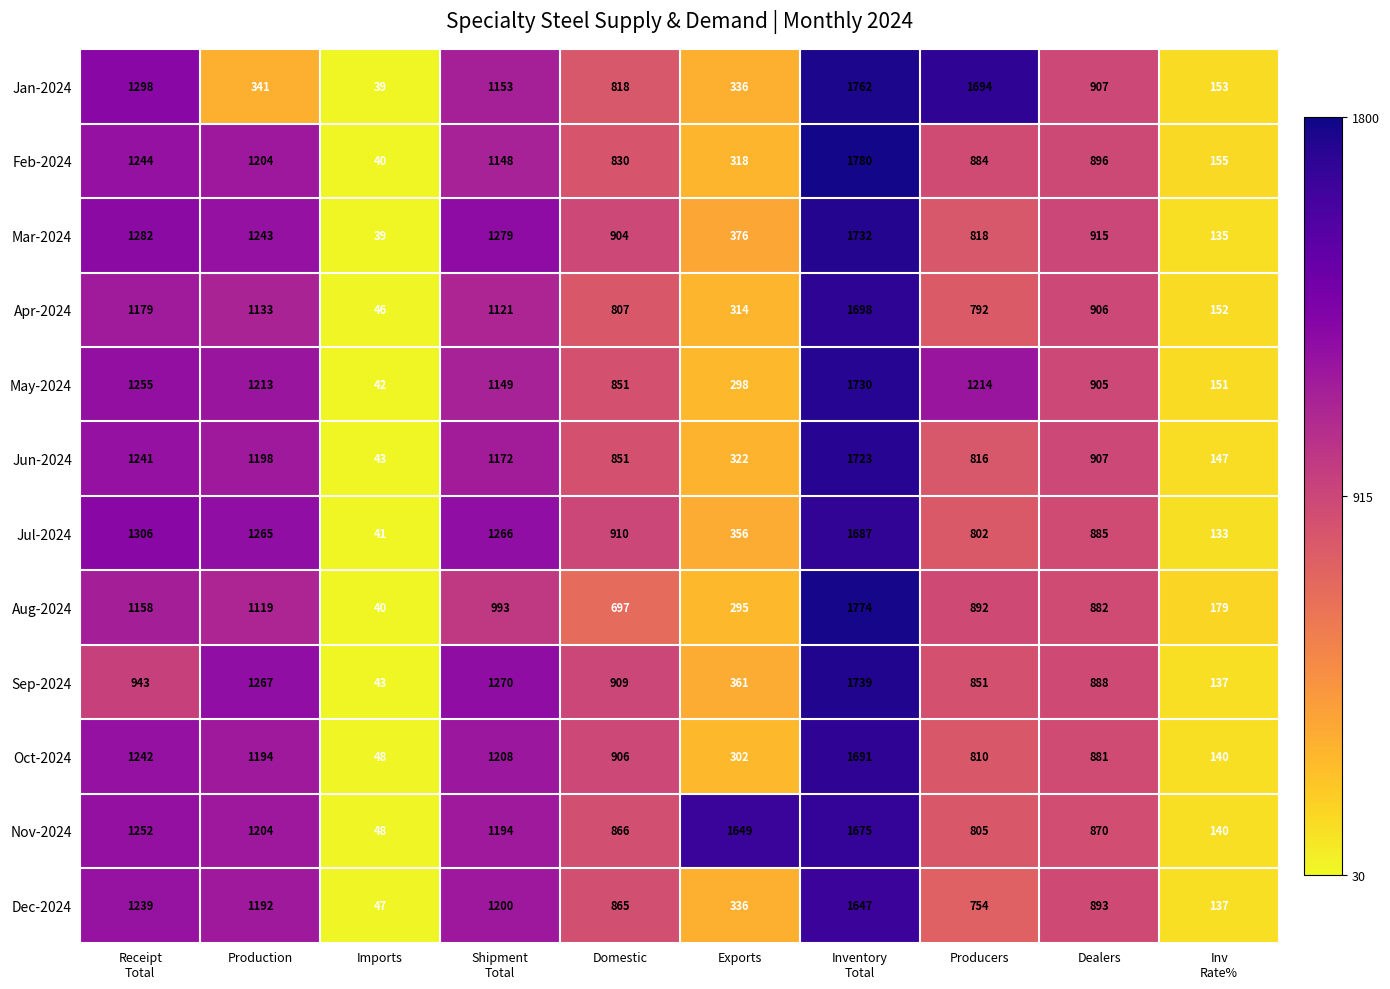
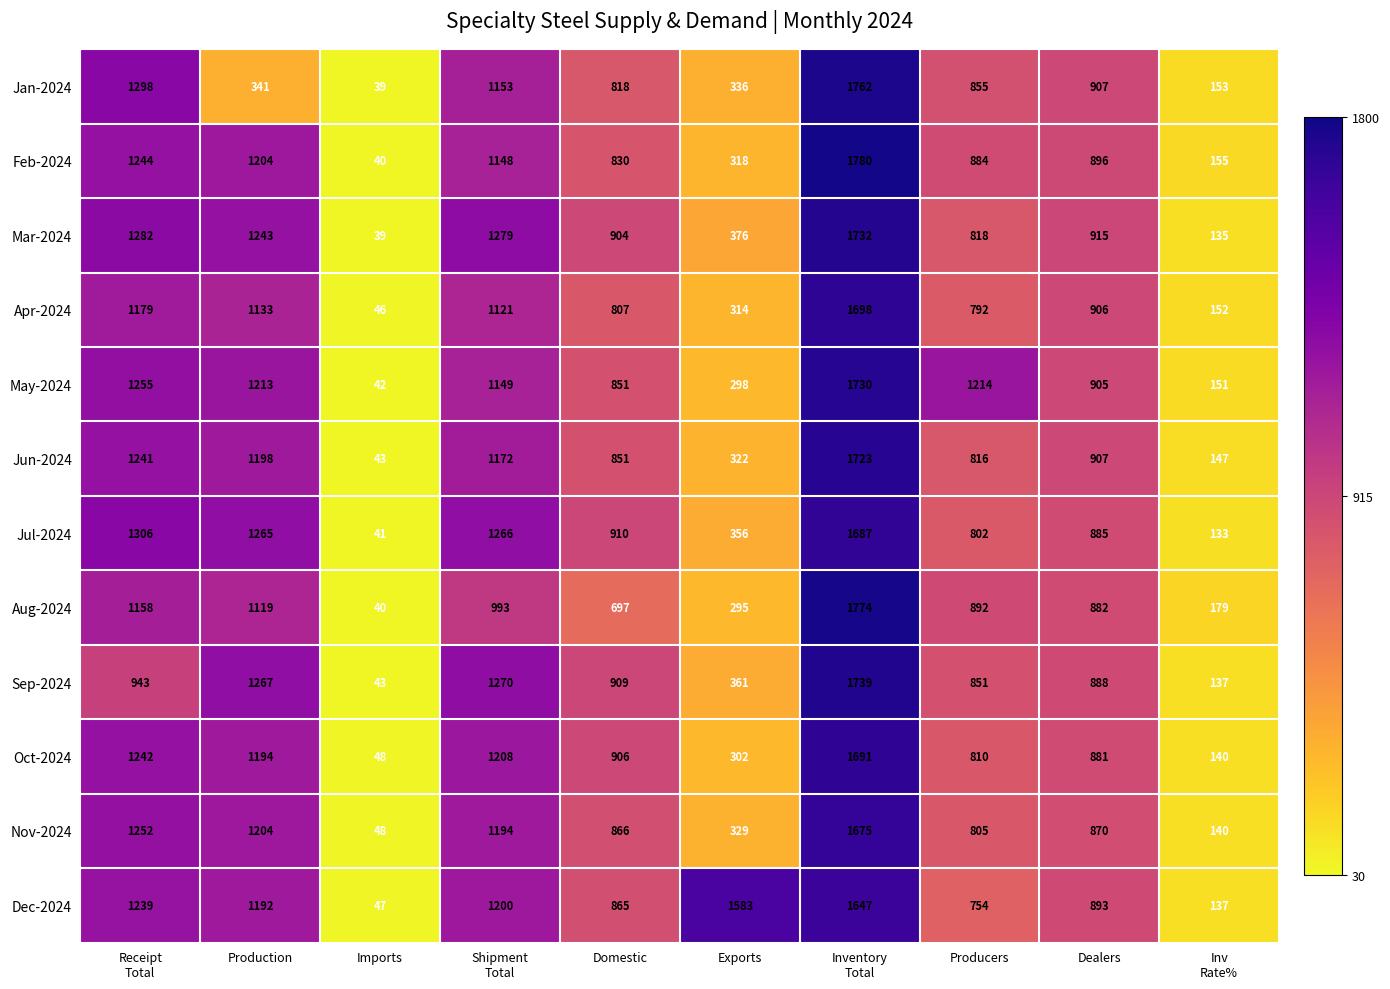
Jan-2024, Producers: 1694 -> 855
Nov-2024, Exports: 1649 -> 329
Dec-2024, Exports: 336 -> 1583
